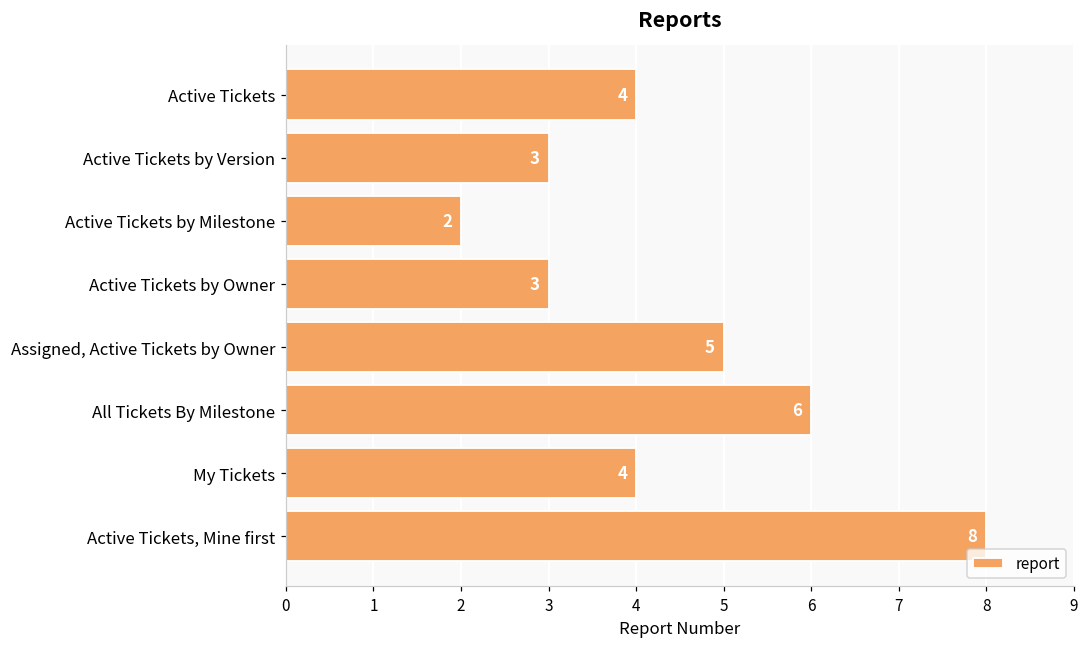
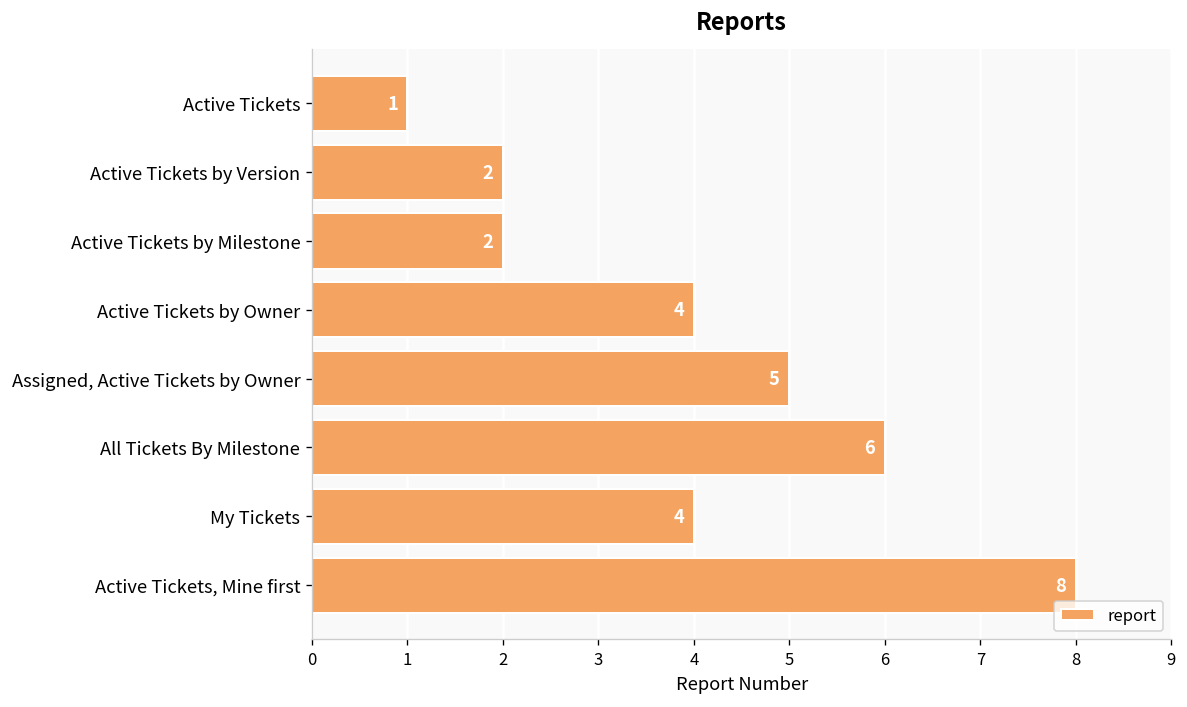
Active Tickets: 4 -> 1
Active Tickets by Version: 3 -> 2
Active Tickets by Owner: 3 -> 4
